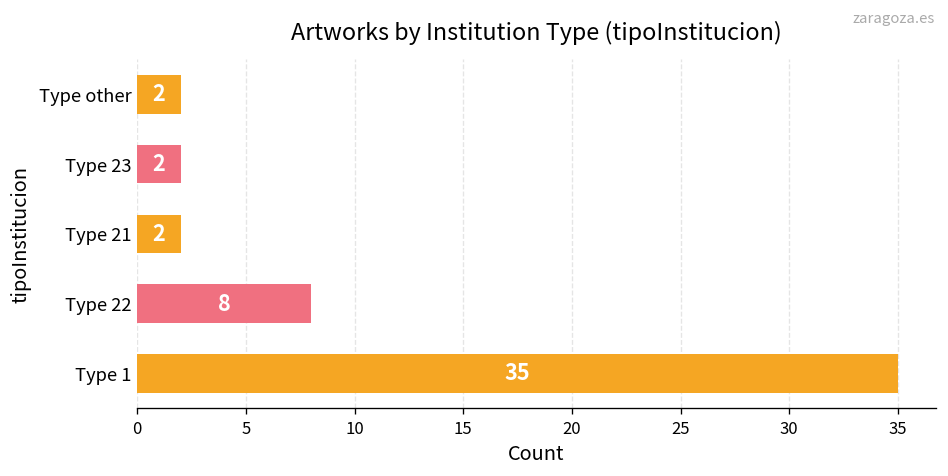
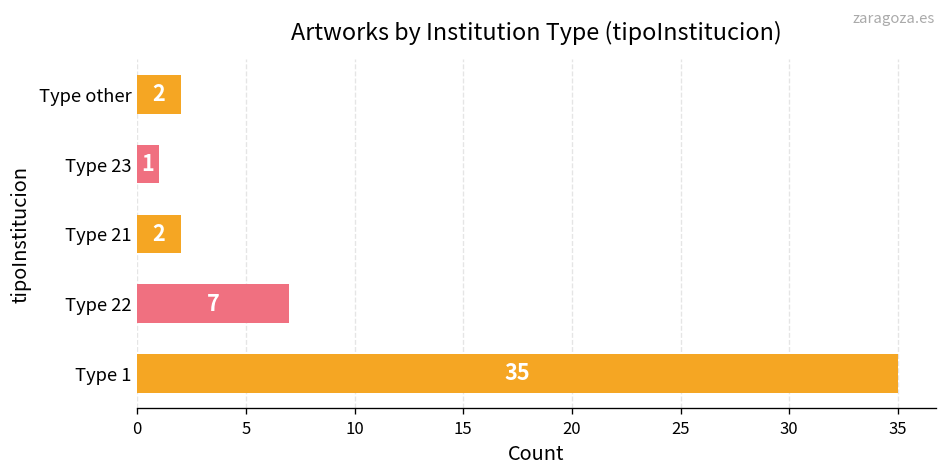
Type 23: 2 -> 1
Type 22: 8 -> 7
